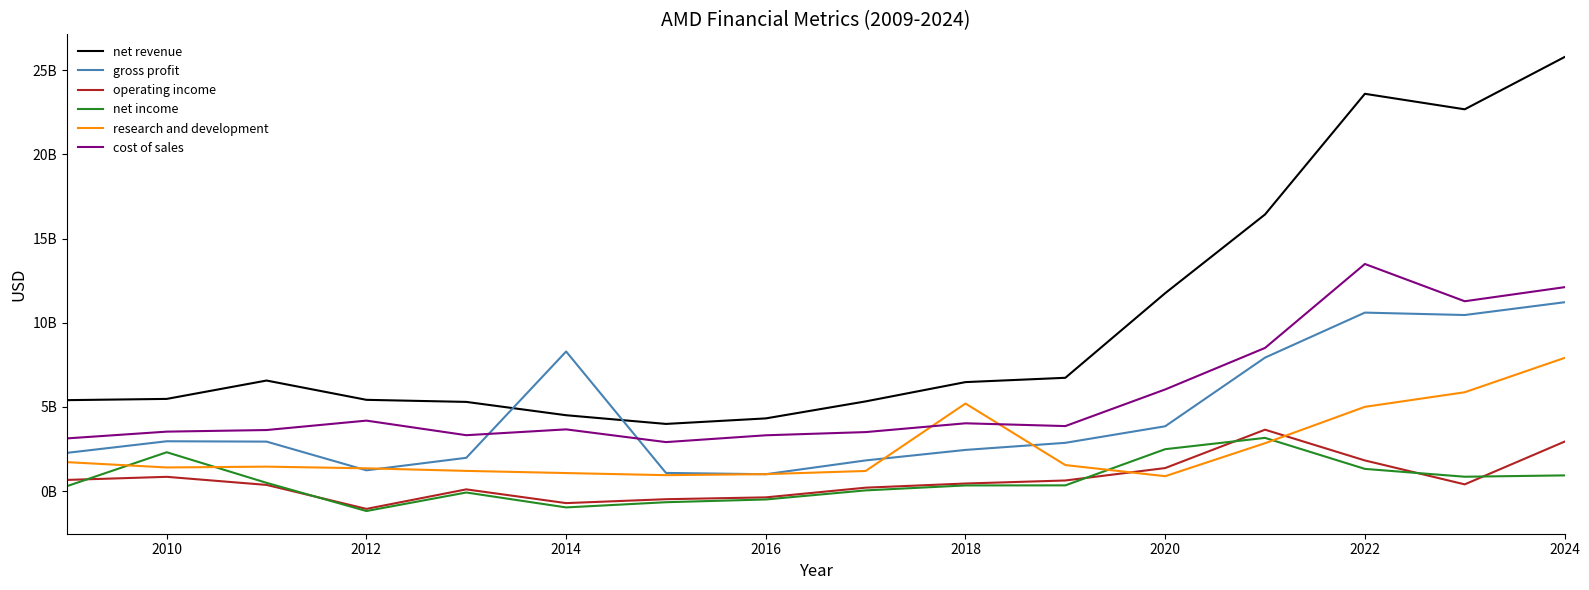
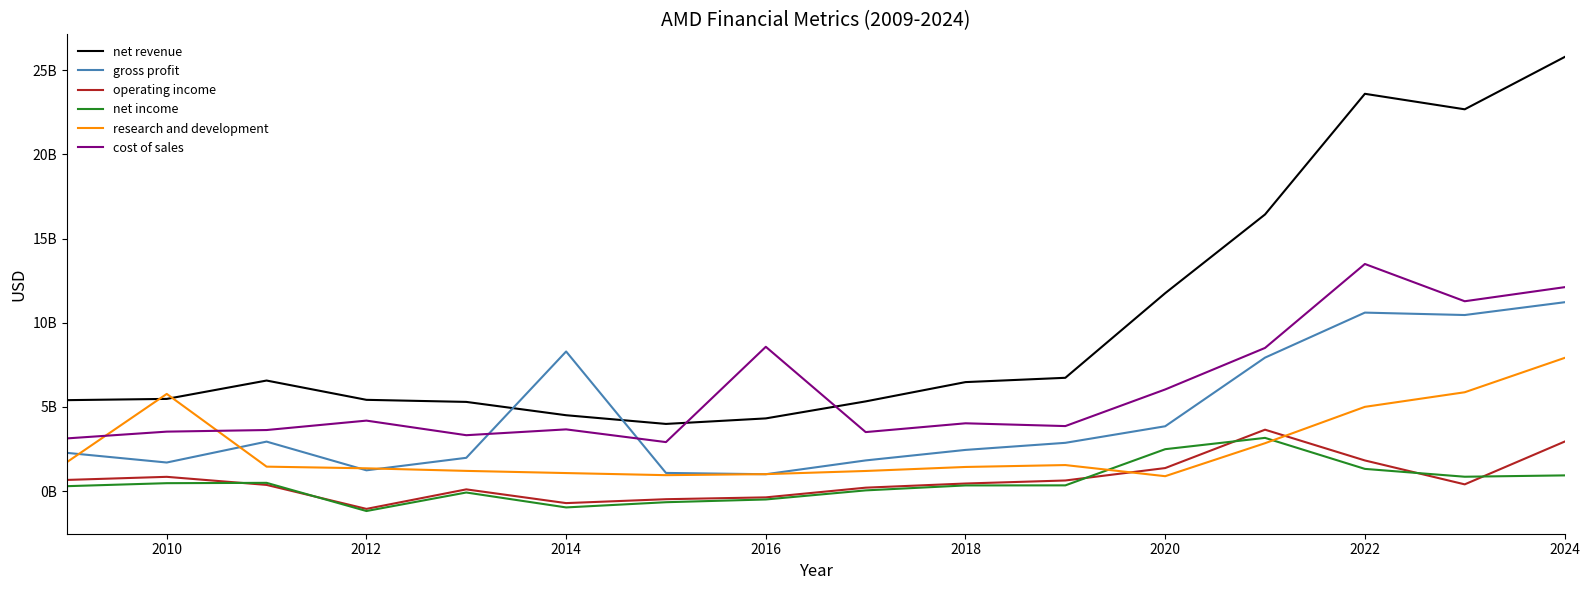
gross profit, 2010: 3000000000 -> 1700000000
net income, 2010: 2300000000 -> 500000000
research and development, 2010: 1400000000 -> 5800000000
cost of sales, 2016: 3300000000 -> 8600000000
research and development, 2018: 5200000000 -> 1400000000
